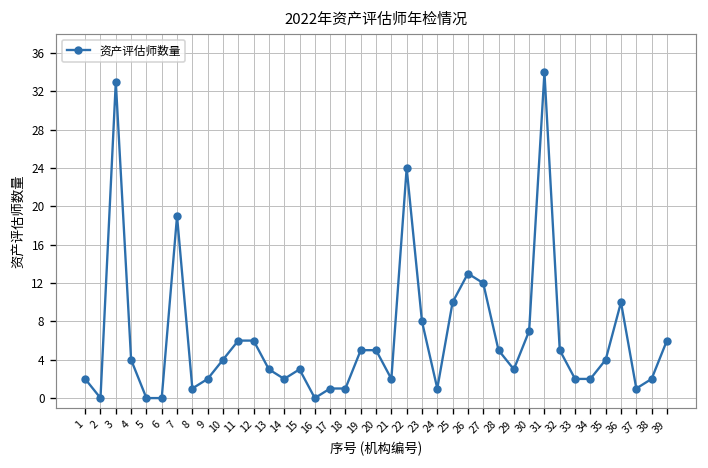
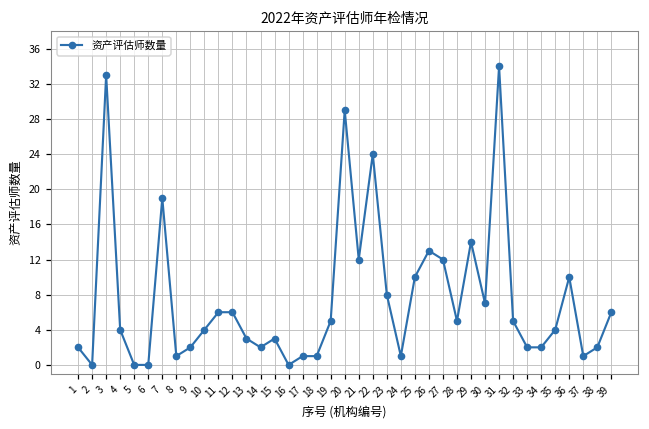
20: 5 -> 29
21: 2 -> 12
29: 3 -> 14
